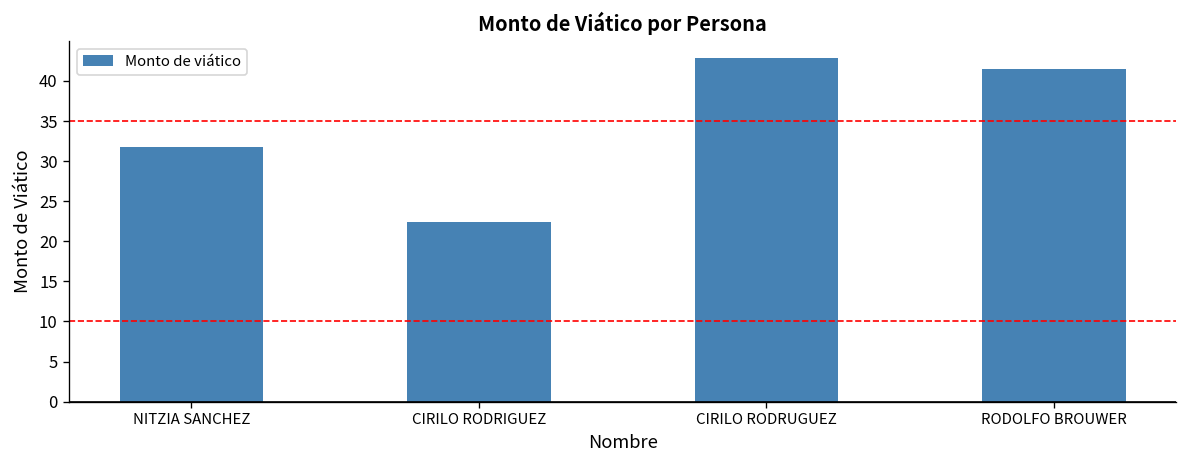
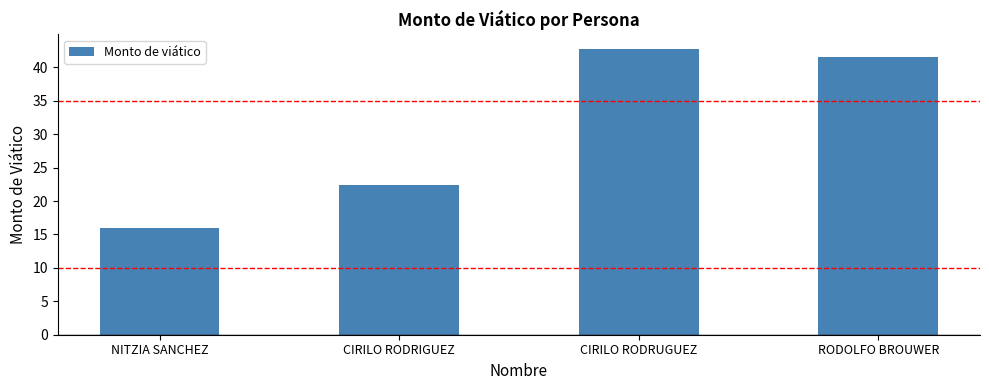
NITZIA SANCHEZ: 32 -> 16
